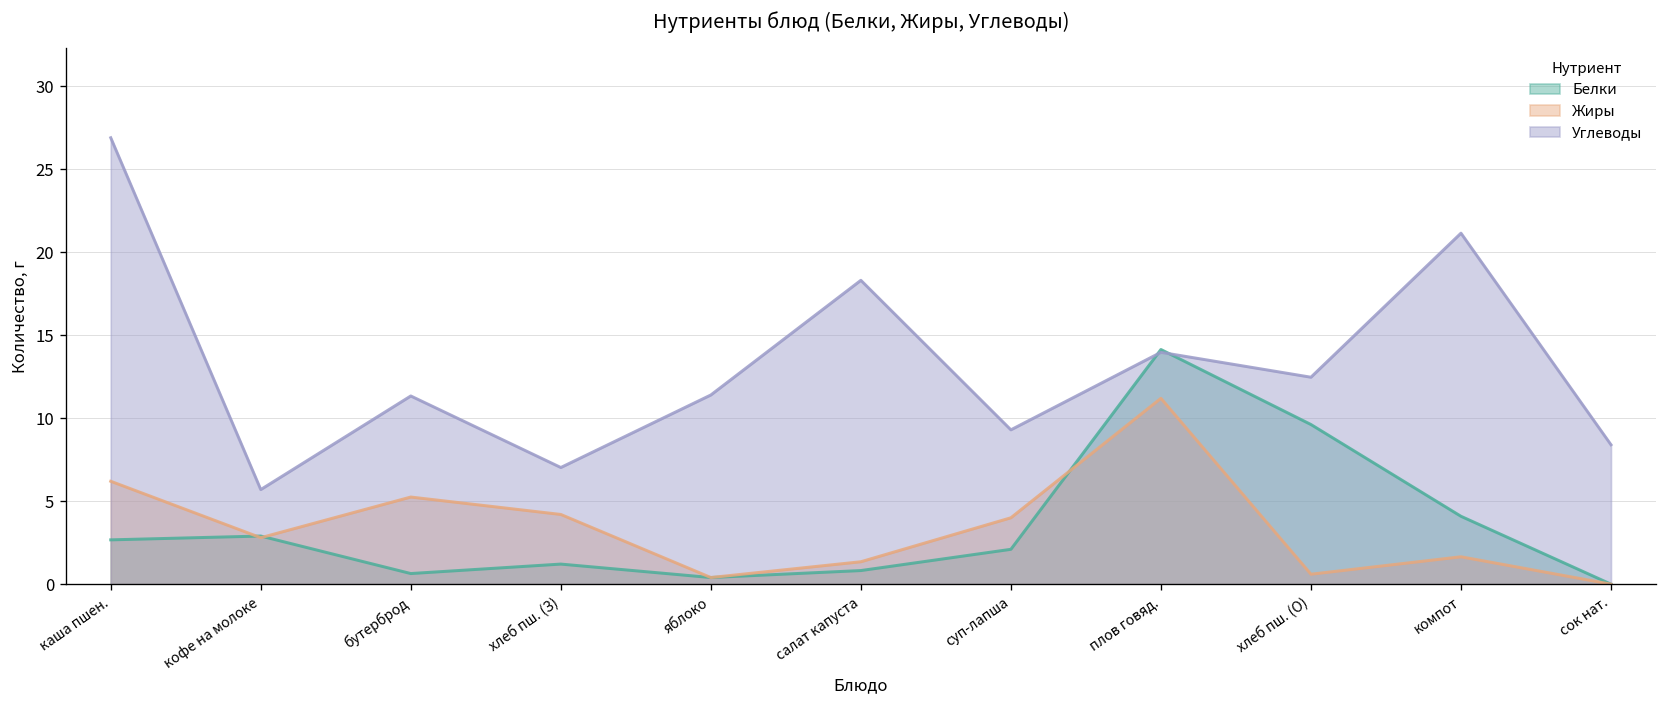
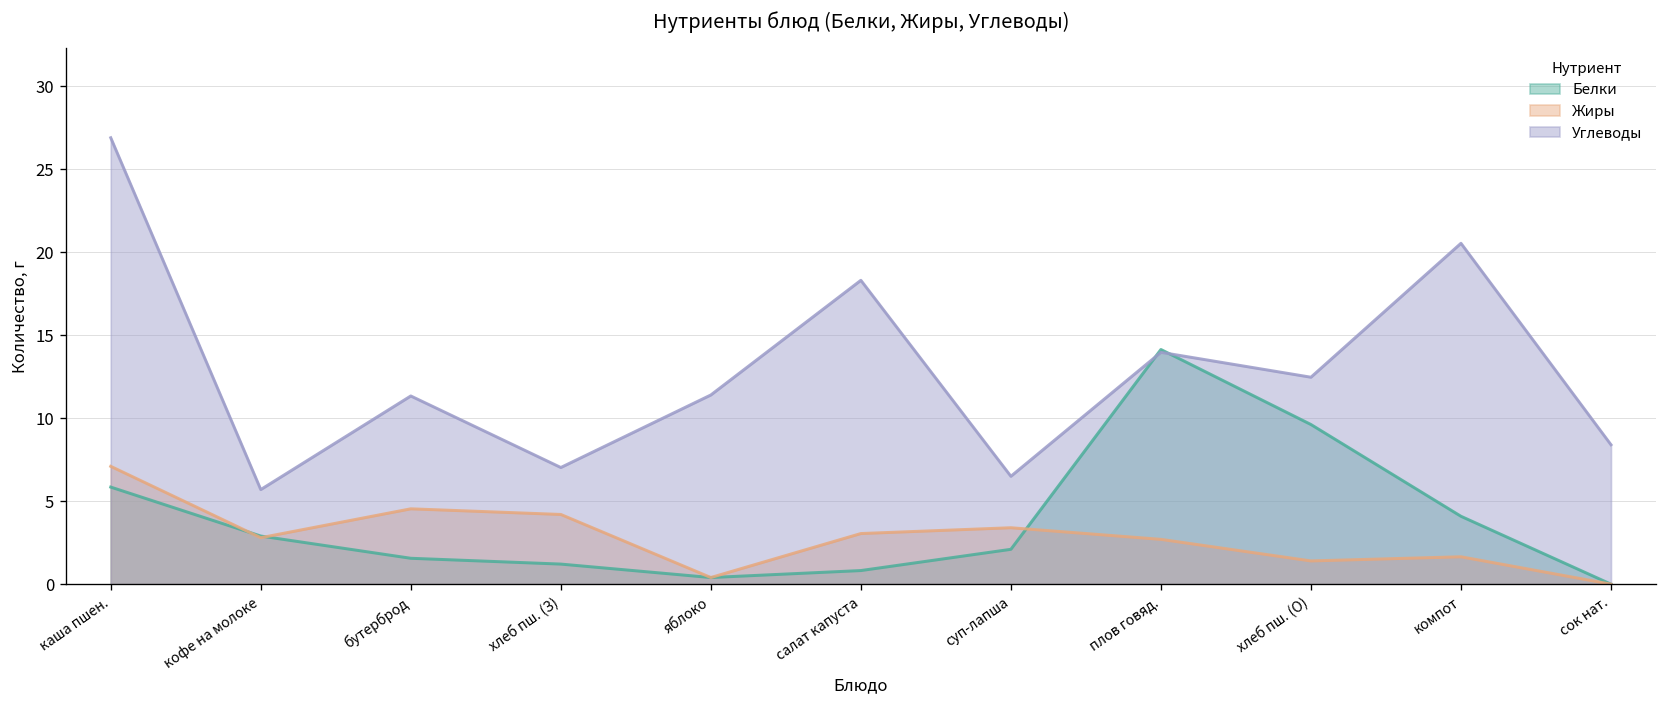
Белки, каша пшен.: 2.7 -> 5.9
Жиры, каша пшен.: 6.2 -> 7.1
Белки, бутерброд: 0.6 -> 1.6
Жиры, бутерброд: 5.3 -> 4.5
Жиры, салат капуста: 1.4 -> 3.1
Жиры, суп-лапша: 4.0 -> 3.4
Углеводы, суп-лапша: 9.3 -> 6.5
Жиры, плов говяд.: 11.2 -> 2.7
Жиры, хлеб пш. (О): 0.6 -> 1.4
Углеводы, компот: 21.2 -> 20.5
